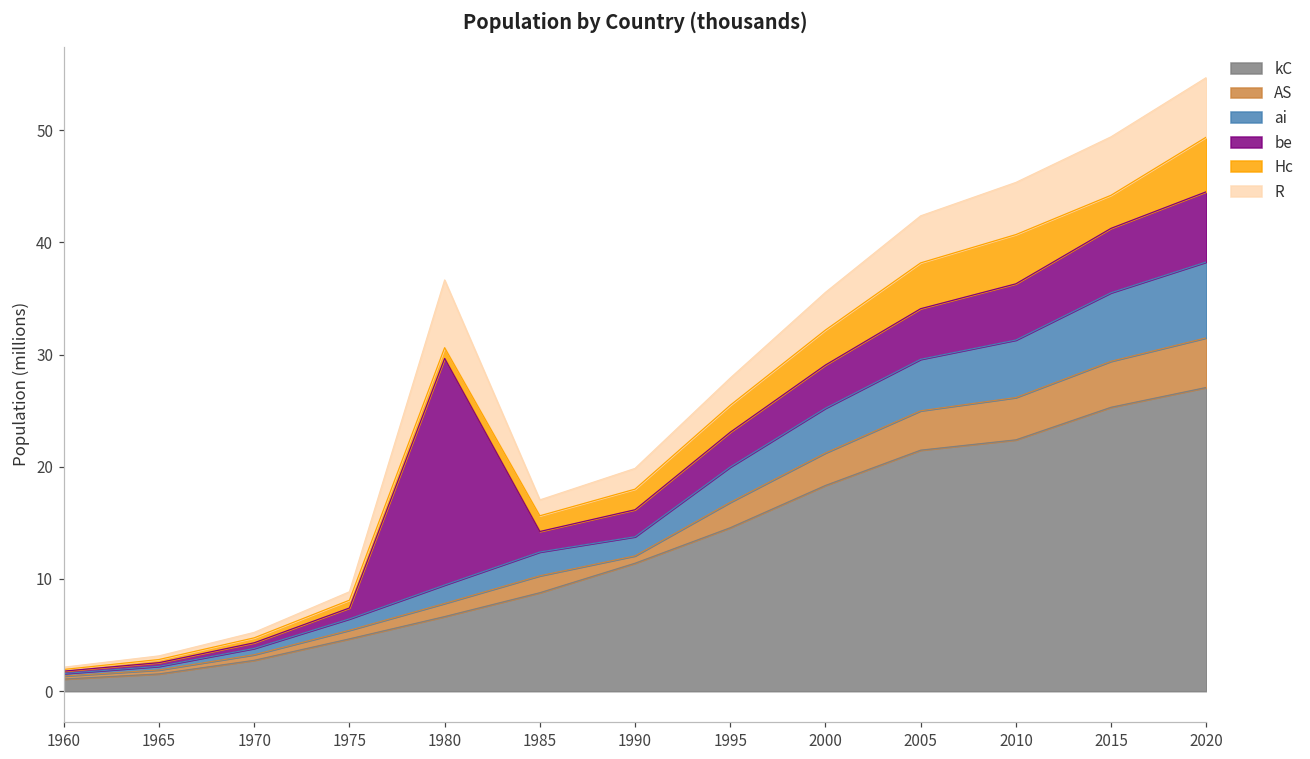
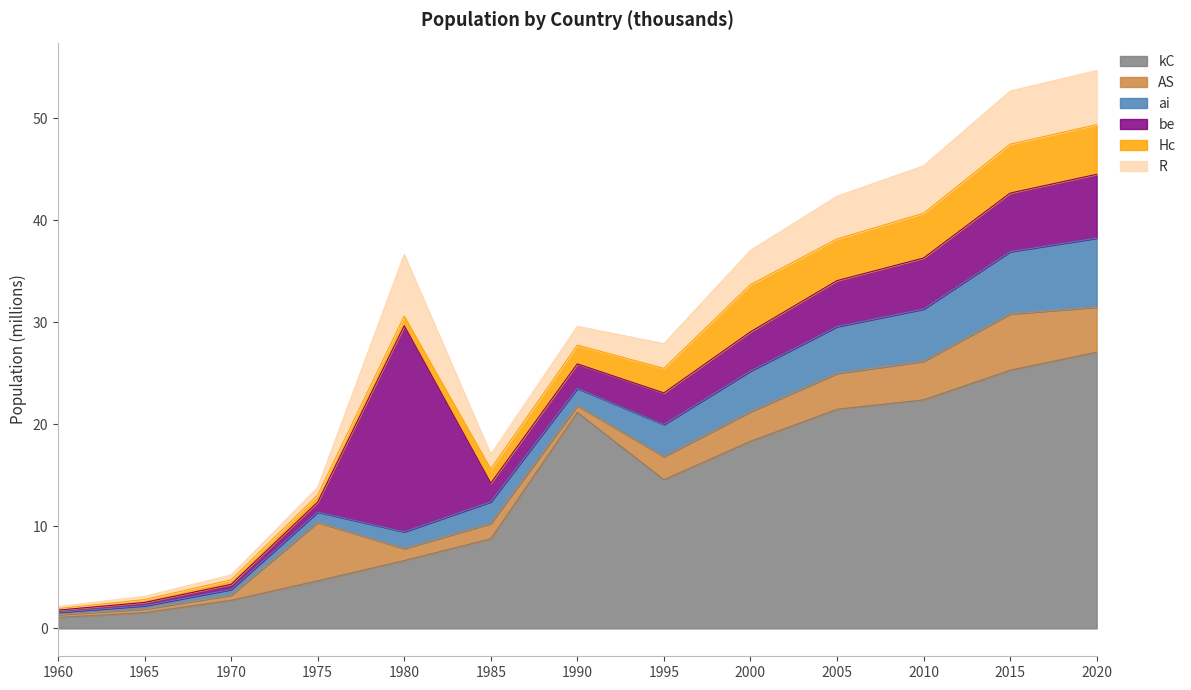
AS, 1975: 0.8 -> 5.7
kC, 1990: 11.4 -> 21.2
Hc, 2000: 3.1 -> 4.6
AS, 2015: 4.1 -> 5.5
Hc, 2015: 2.9 -> 4.8
